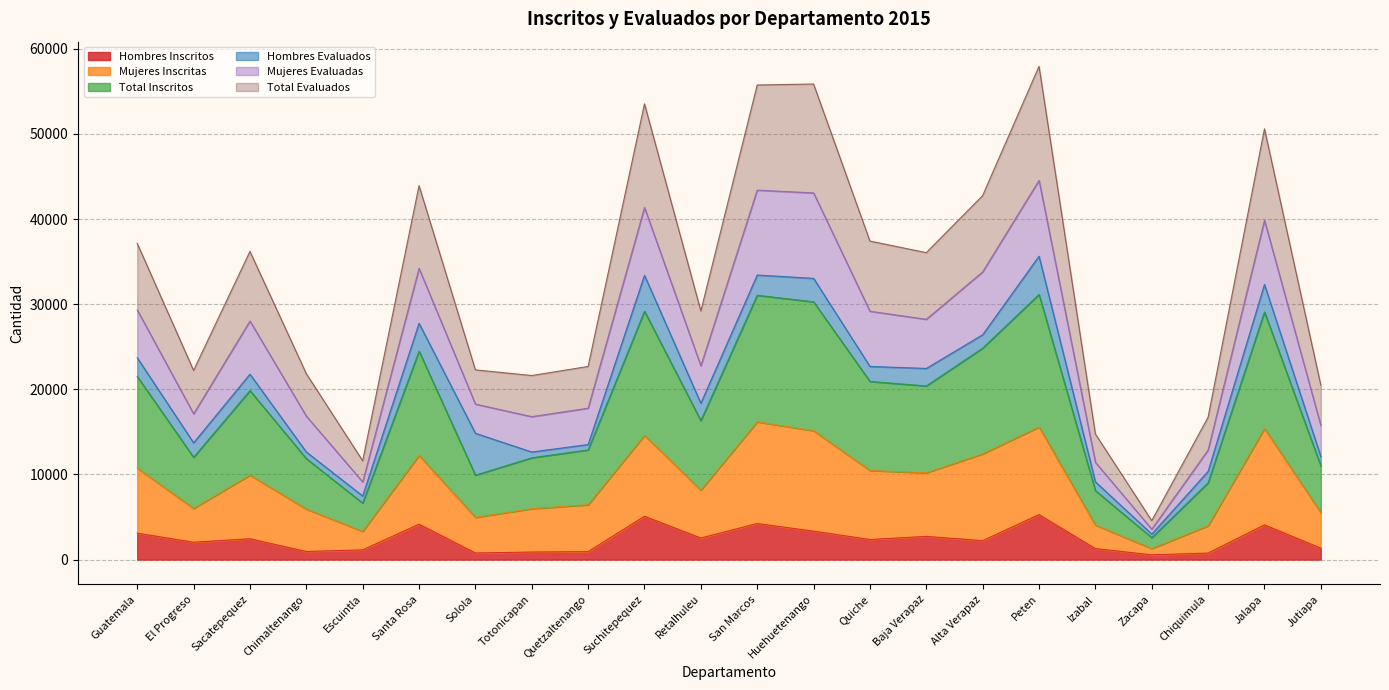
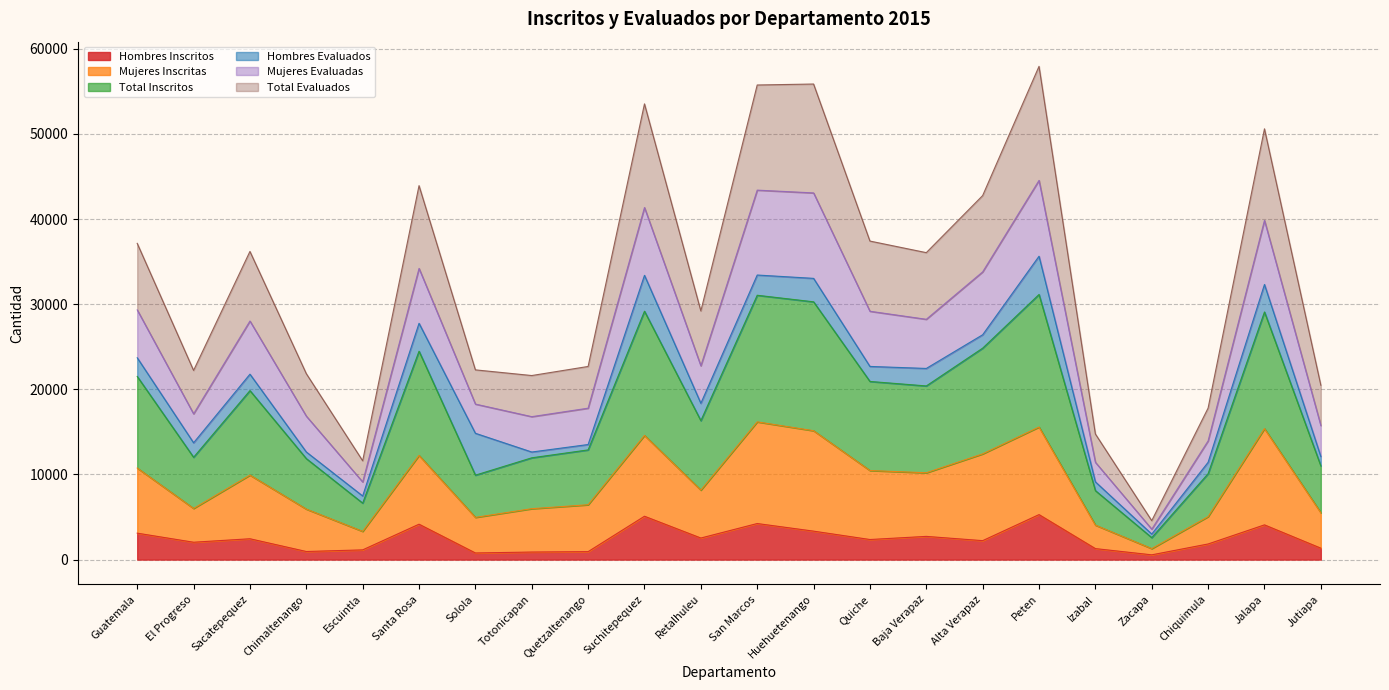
Hombres Inscritos, Chiquimula: 1000 -> 2000
